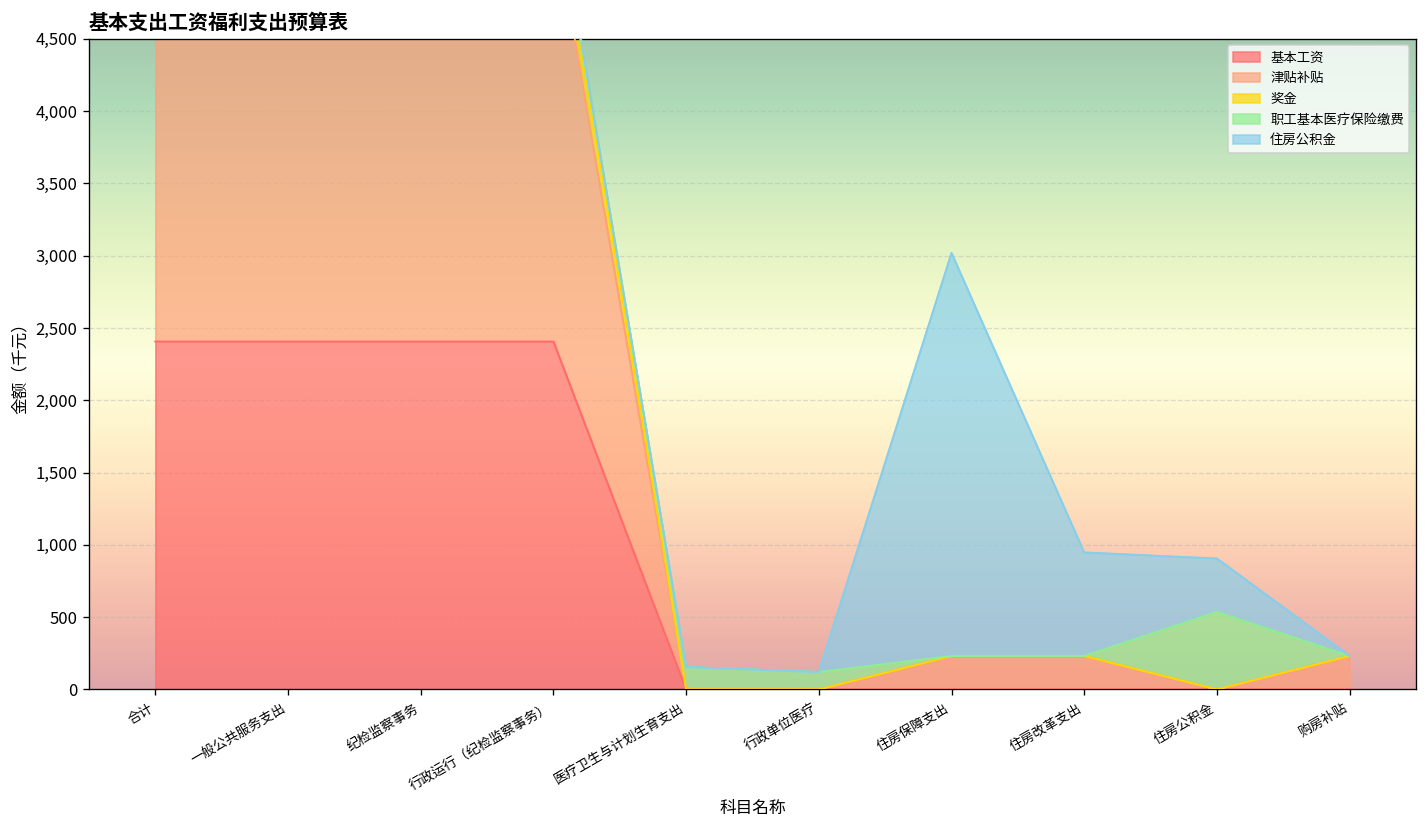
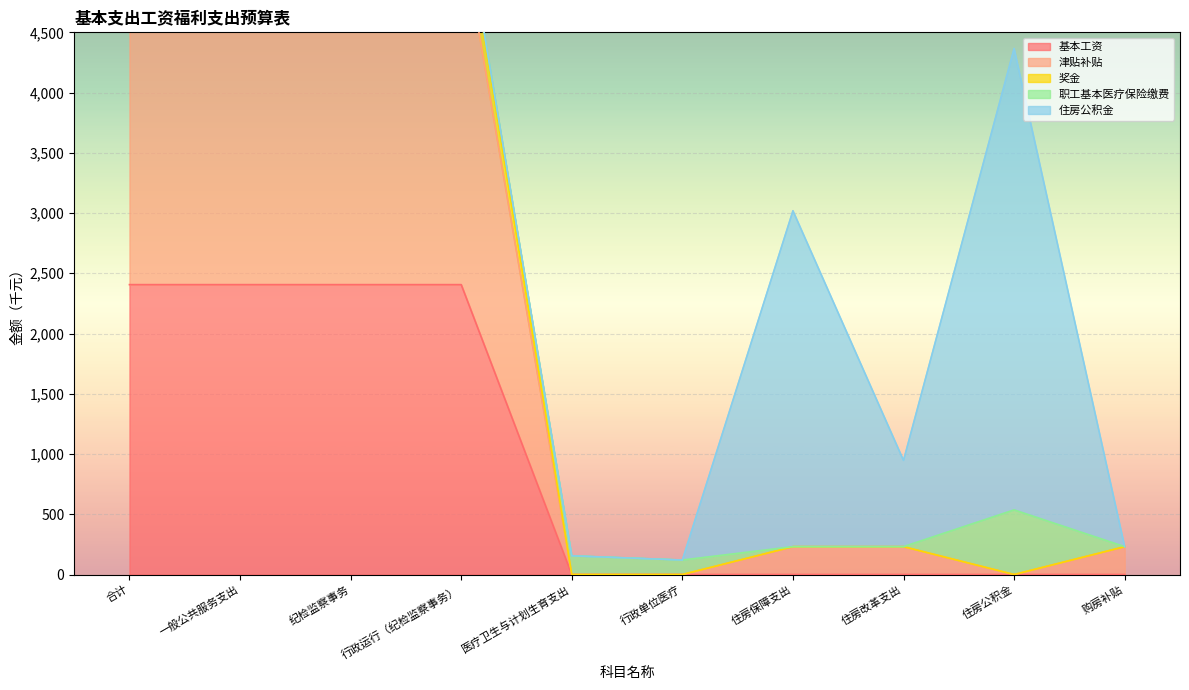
住房公积金, 住房公积金: 370 -> 3,830
